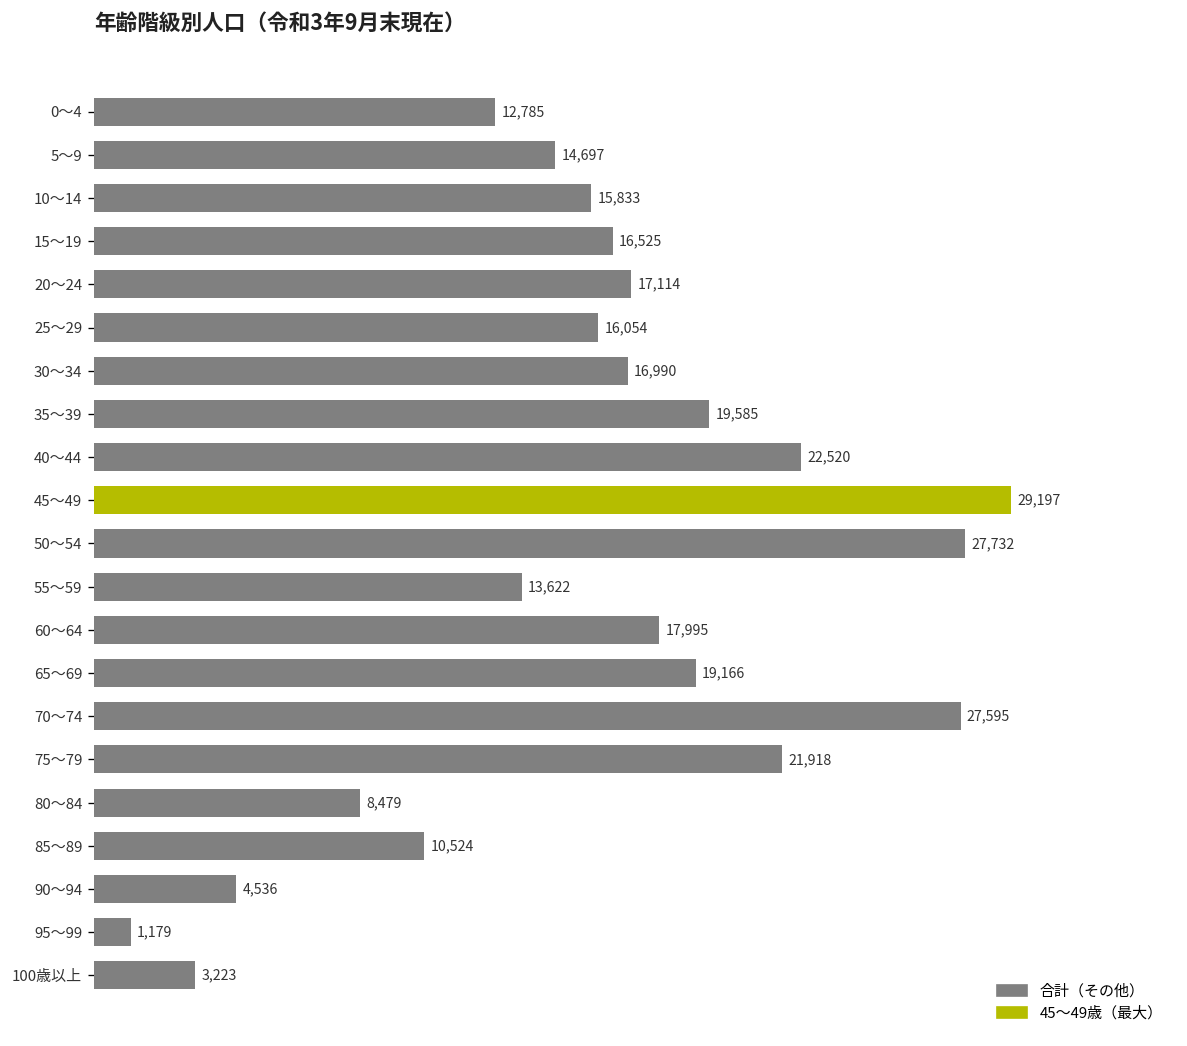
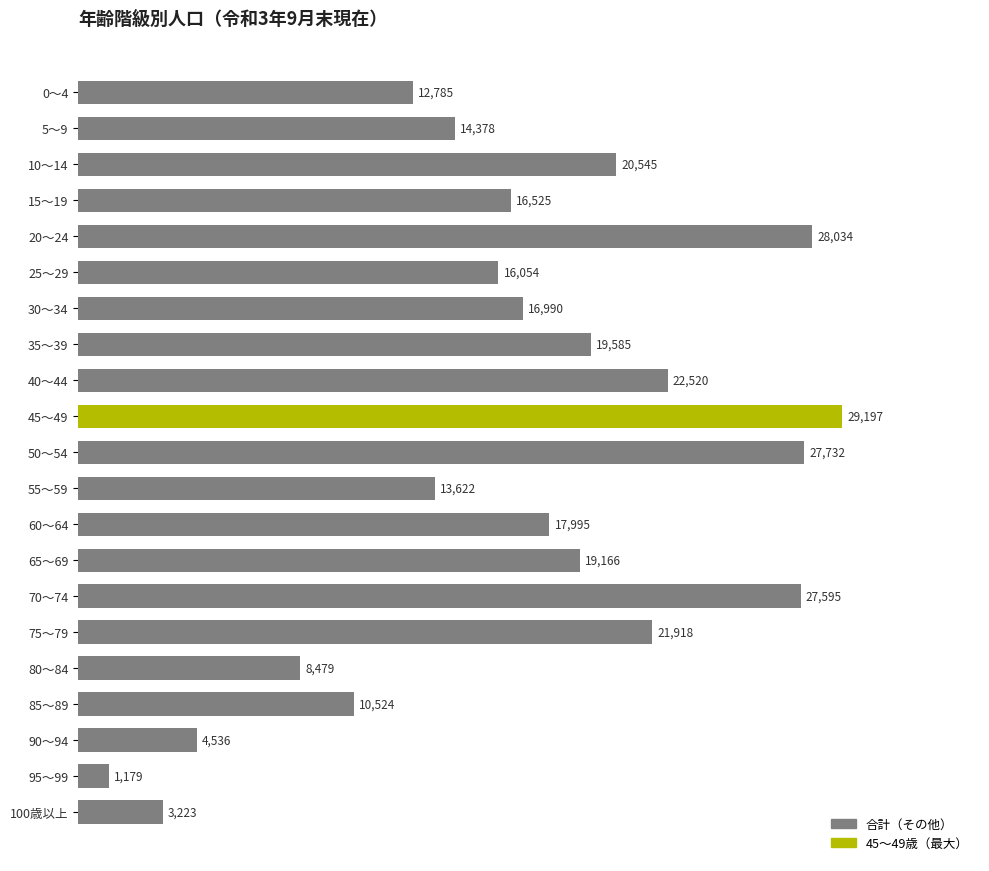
5～9: 14,697 -> 14,378
10～14: 15,833 -> 20,545
20～24: 17,114 -> 28,034
